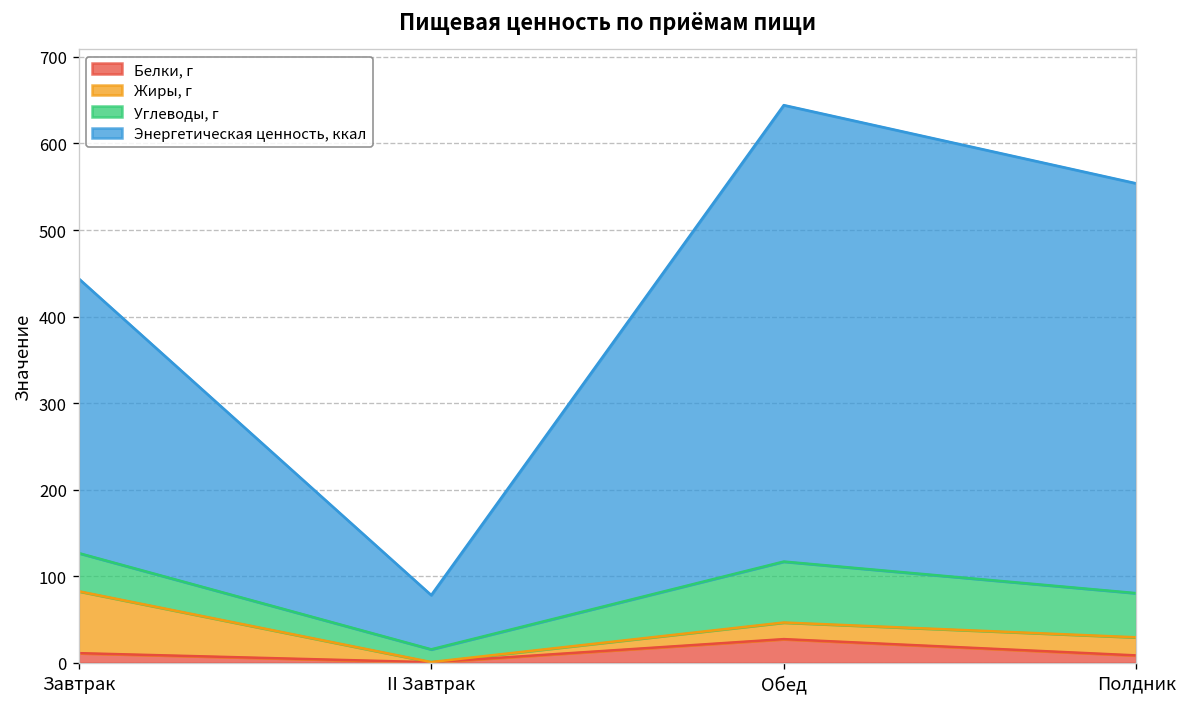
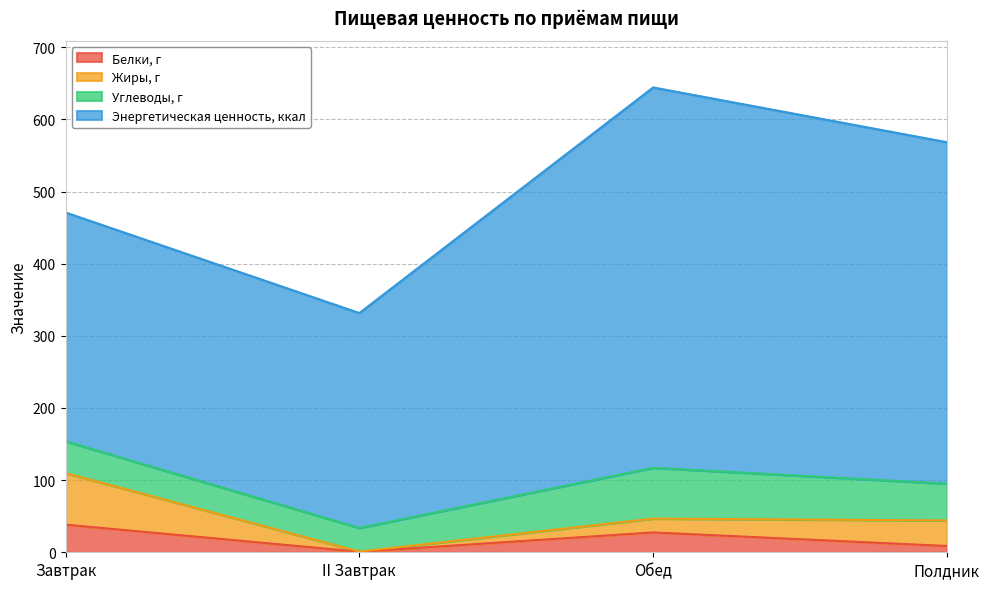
Белки, г, Завтрак: 10 -> 40
Углеводы, г, II Завтрак: 10 -> 30
Энергетическая ценность, ккал, II Завтрак: 60 -> 300
Жиры, г, Полдник: 20 -> 40
